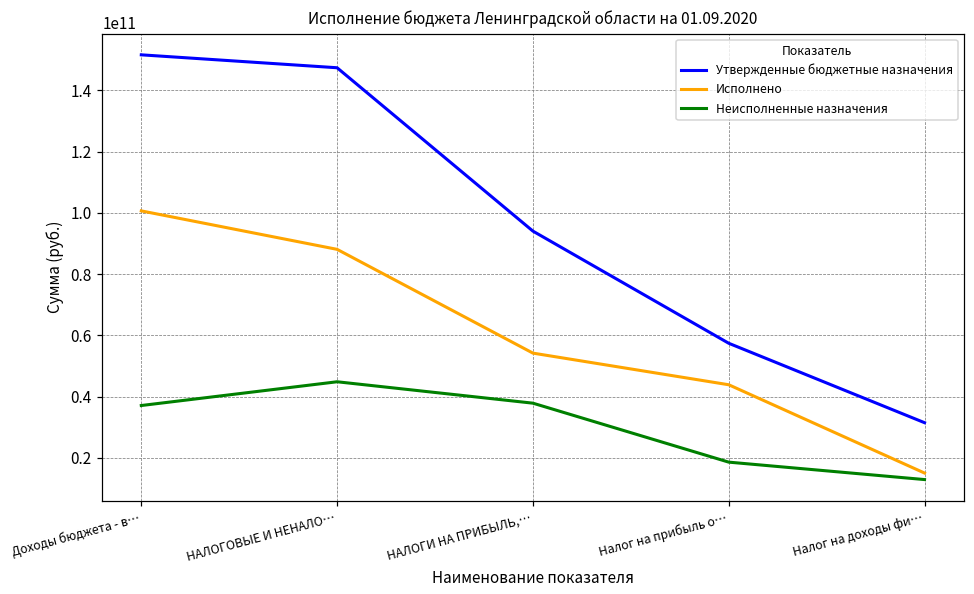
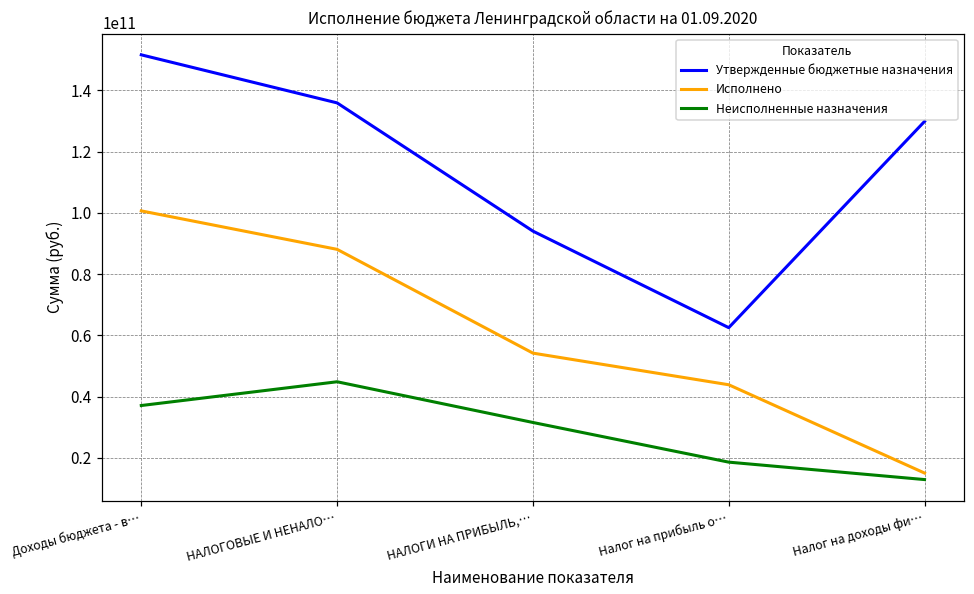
Утвержденные бюджетные назначения, НАЛОГОВЫЕ И НЕНАЛО…: 147000000000 -> 136000000000
Неисполненные назначения, НАЛОГИ НА ПРИБЫЛЬ,…: 38000000000 -> 32000000000
Утвержденные бюджетные назначения, Налог на прибыль о…: 57000000000 -> 63000000000
Утвержденные бюджетные назначения, Налог на доходы фи…: 32000000000 -> 130000000000
